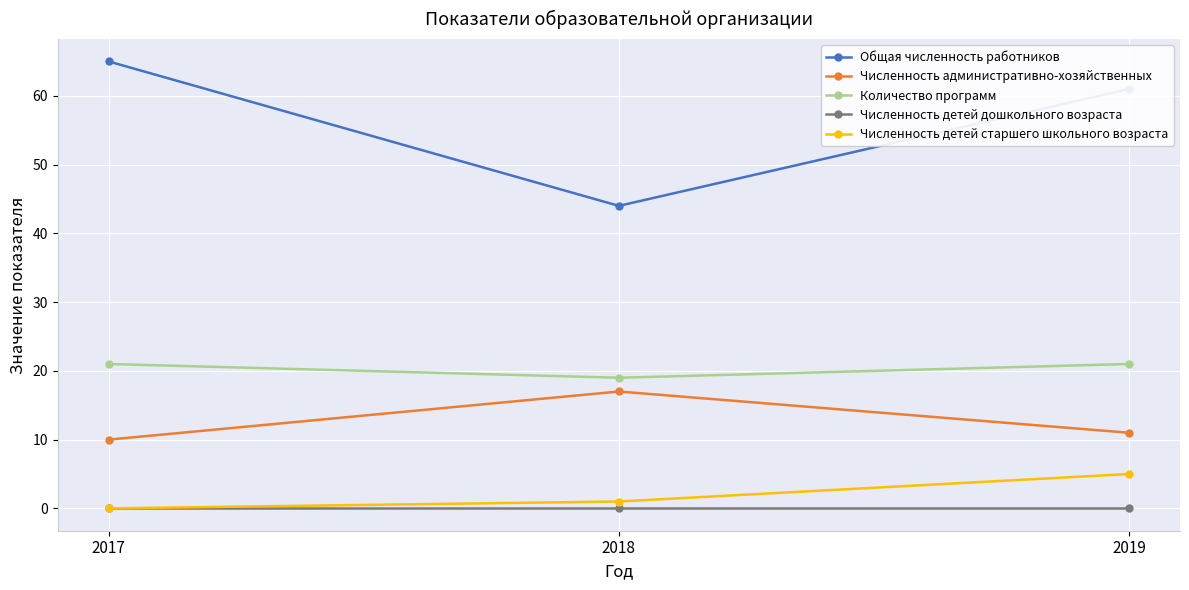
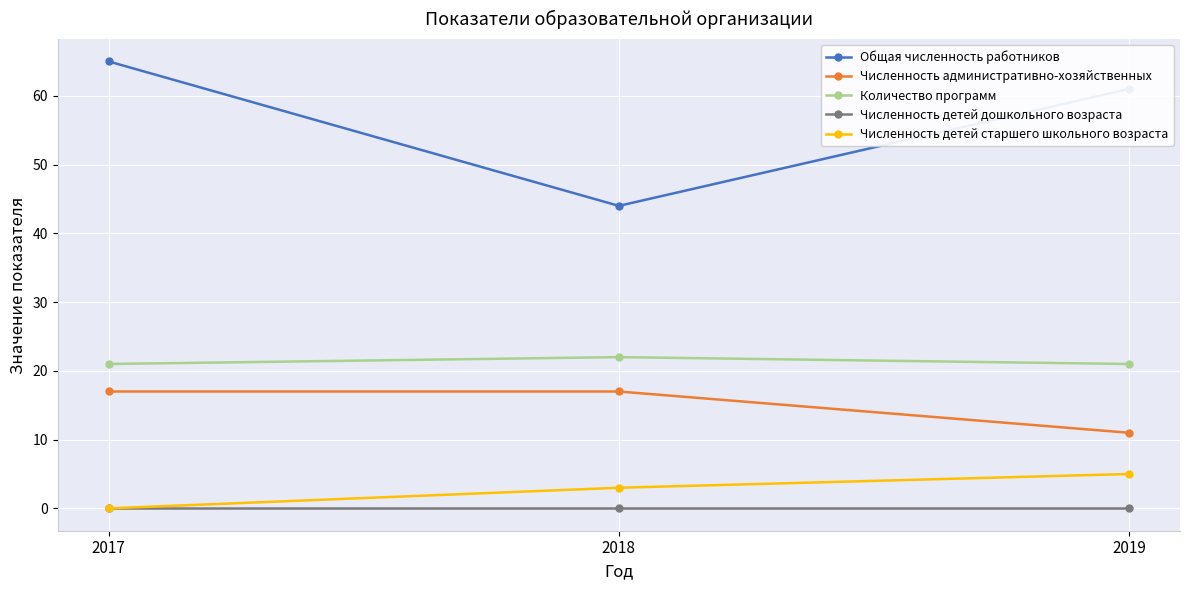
Численность административно-хозяйственных, 2017: 10 -> 17
Количество программ, 2018: 19 -> 22
Численность детей старшего школьного возраста, 2018: 1 -> 3
